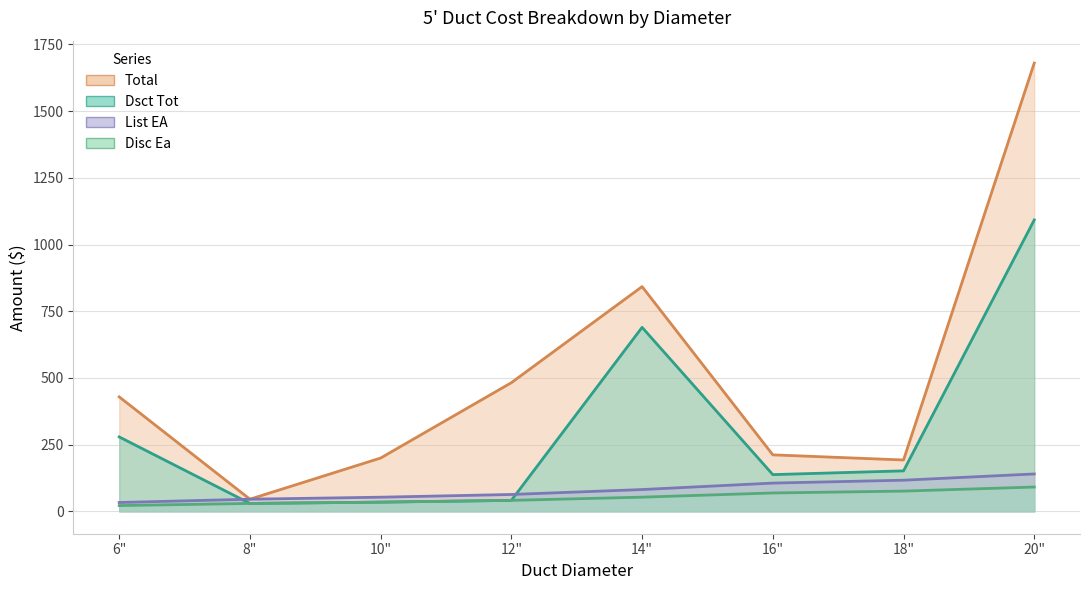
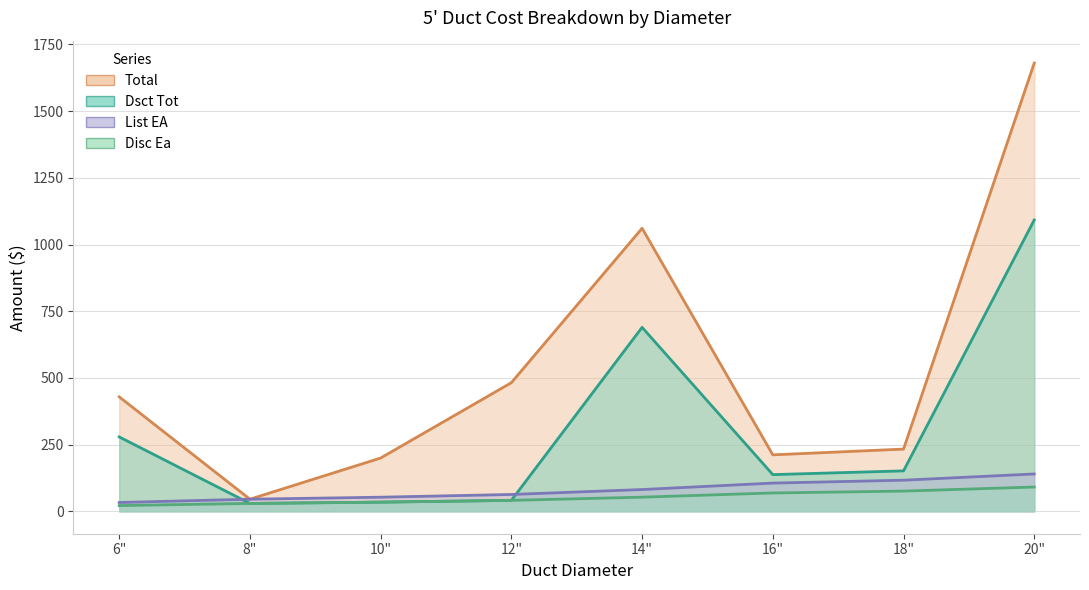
Total, 14": 840 -> 1060
Total, 18": 190 -> 230
